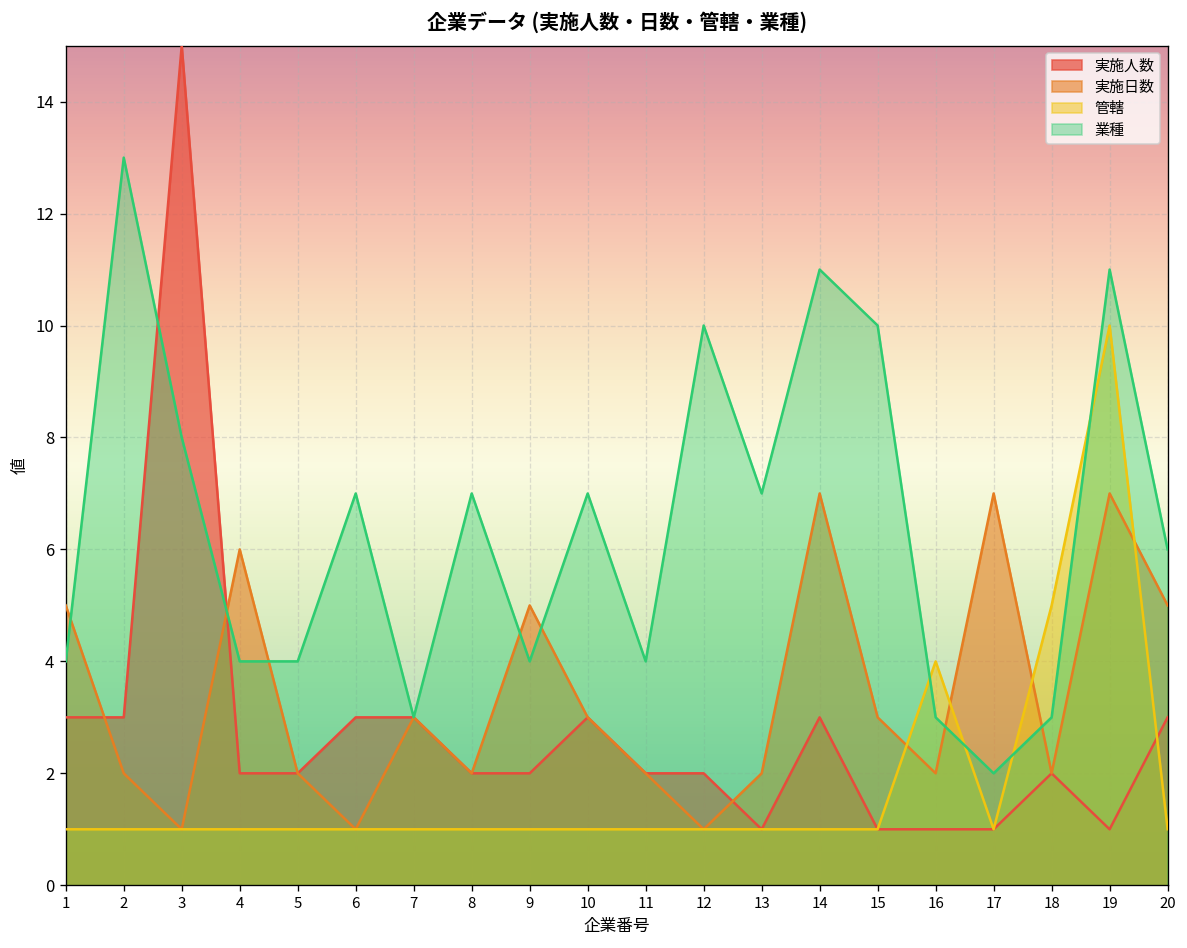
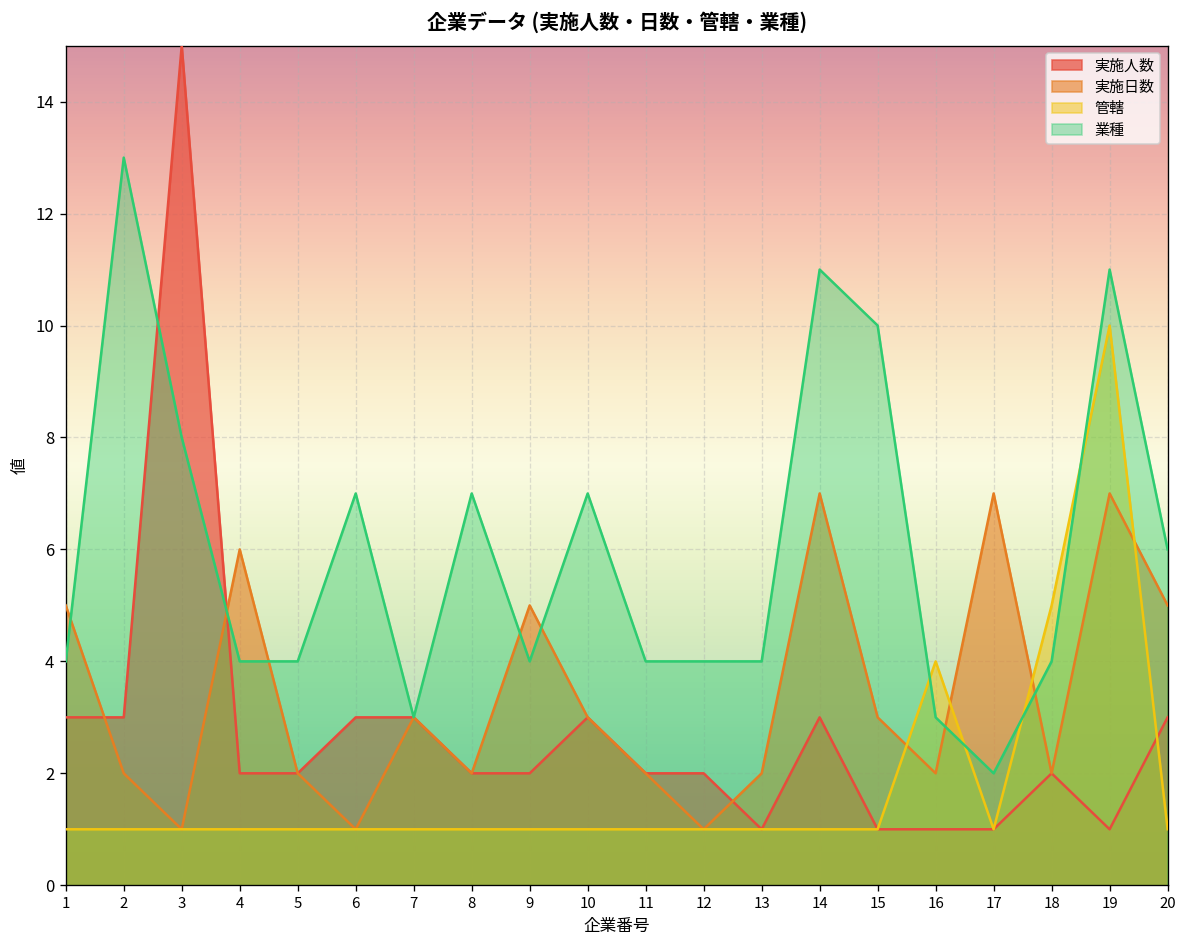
業種, 12: 10 -> 4
業種, 13: 7 -> 4
業種, 18: 3 -> 4
